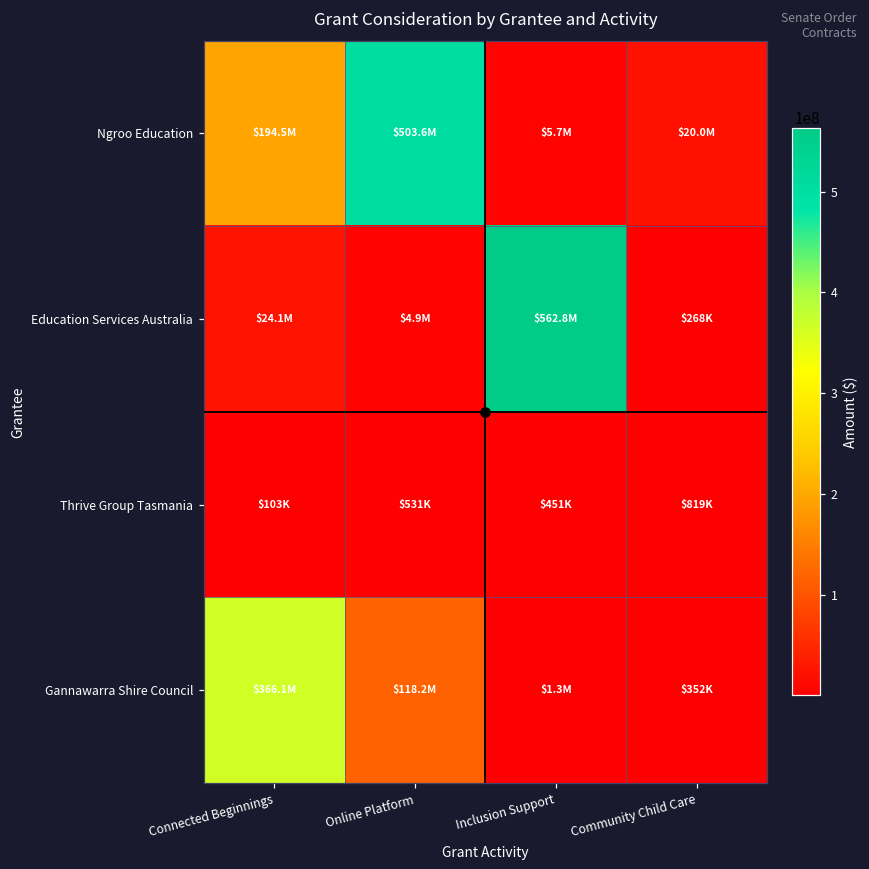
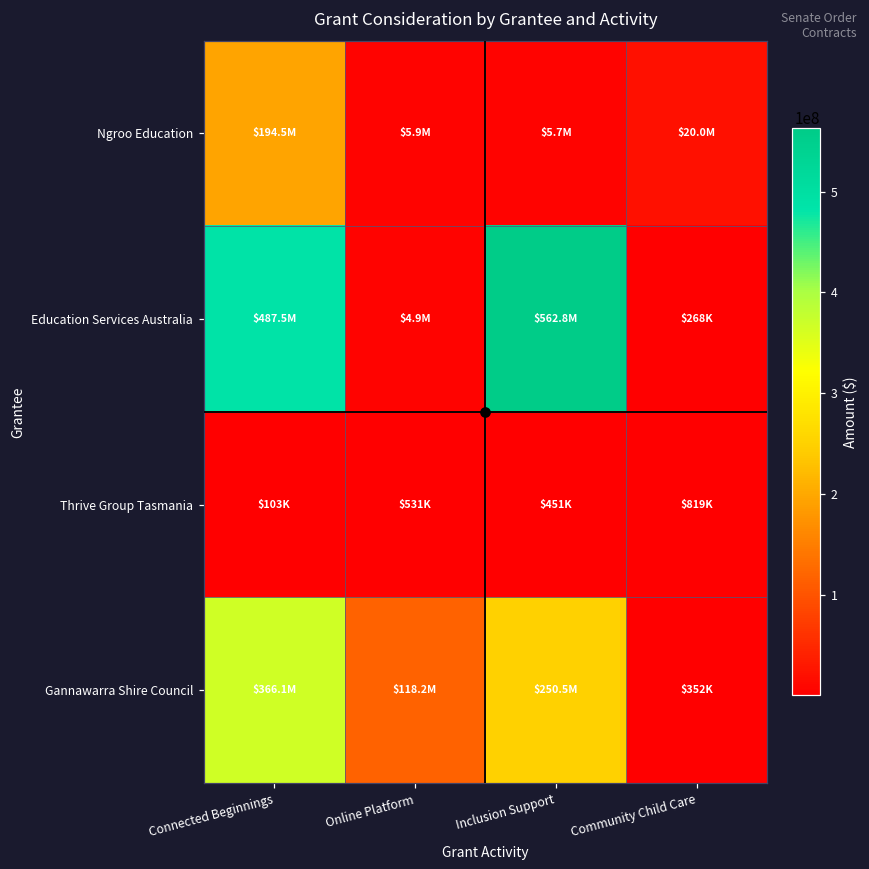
Ngroo Education, Online Platform: $503.6M -> $5.9M
Education Services Australia, Connected Beginnings: $24.1M -> $487.5M
Gannawarra Shire Council, Inclusion Support: $1.3M -> $250.5M
